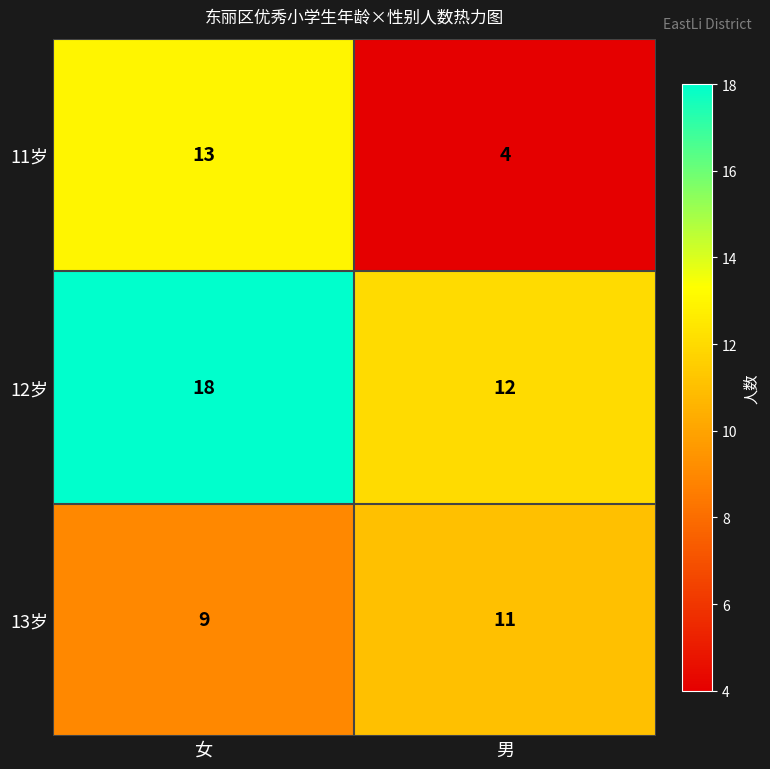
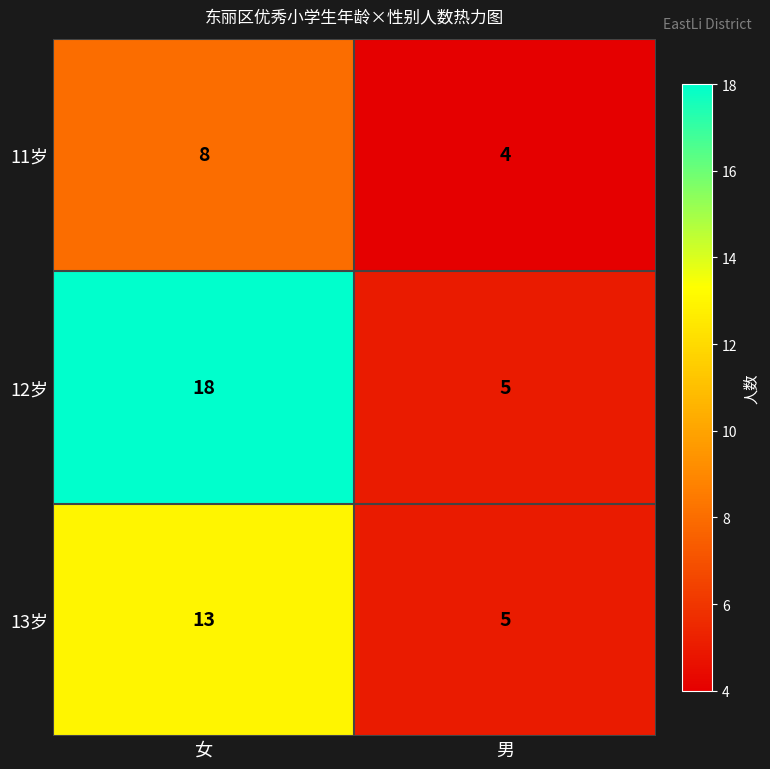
11岁, 女: 13 -> 8
12岁, 男: 12 -> 5
13岁, 女: 9 -> 13
13岁, 男: 11 -> 5
